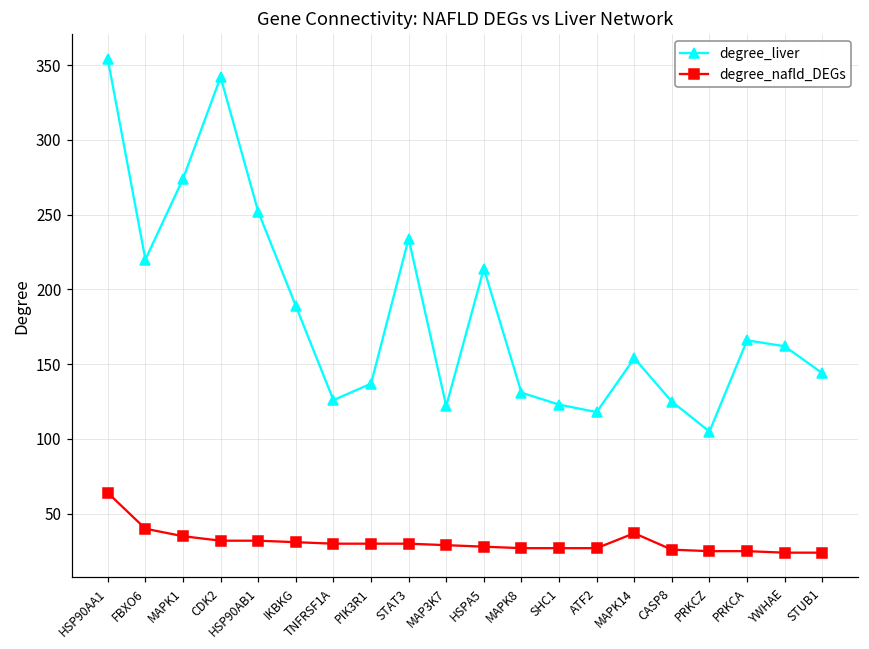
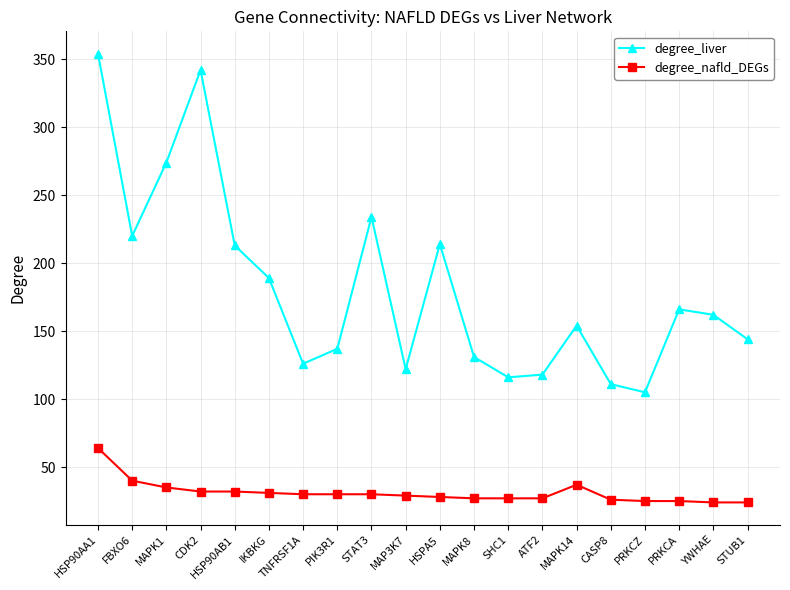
degree_liver, HSP90AB1: 252 -> 213
degree_liver, SHC1: 123 -> 116
degree_liver, CASP8: 125 -> 111
